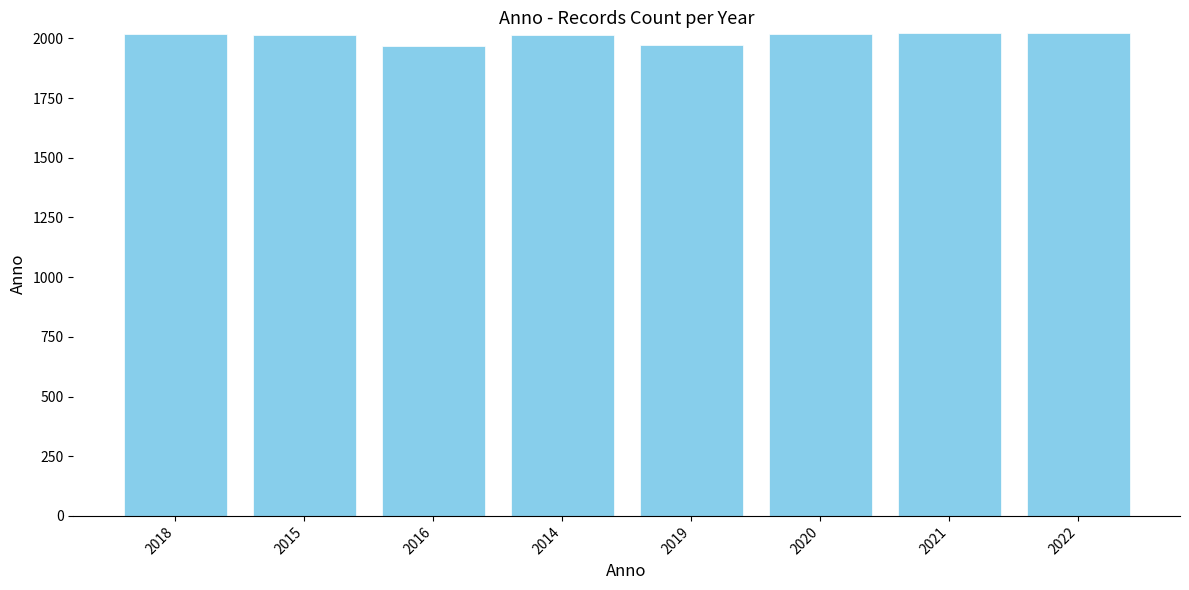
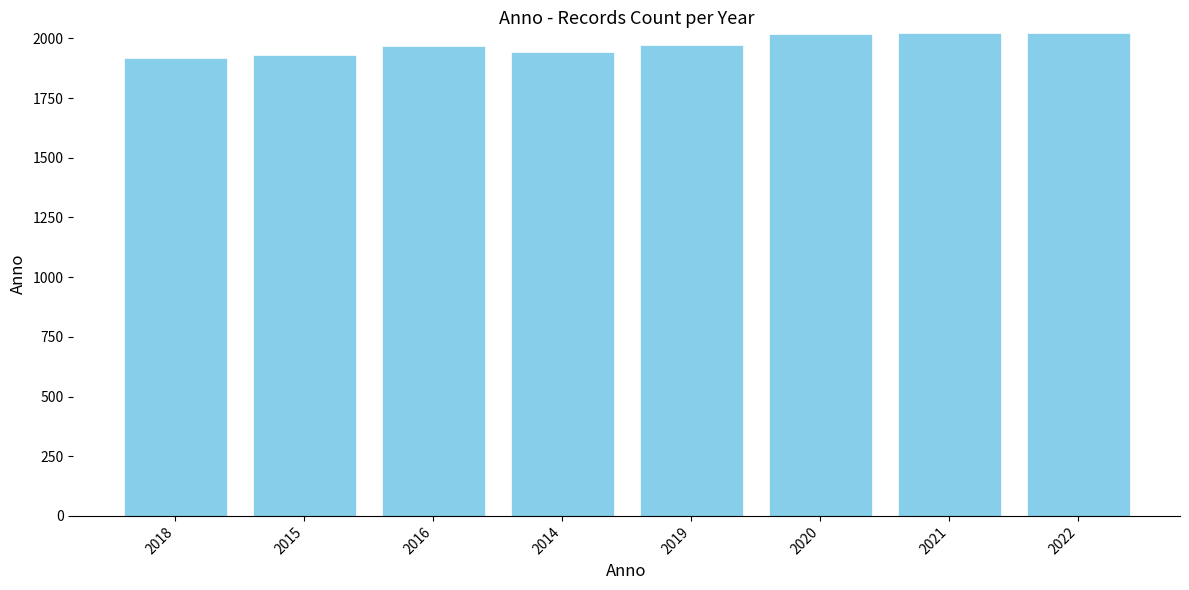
2018: 2020 -> 1920
2015: 2020 -> 1930
2014: 2010 -> 1940
